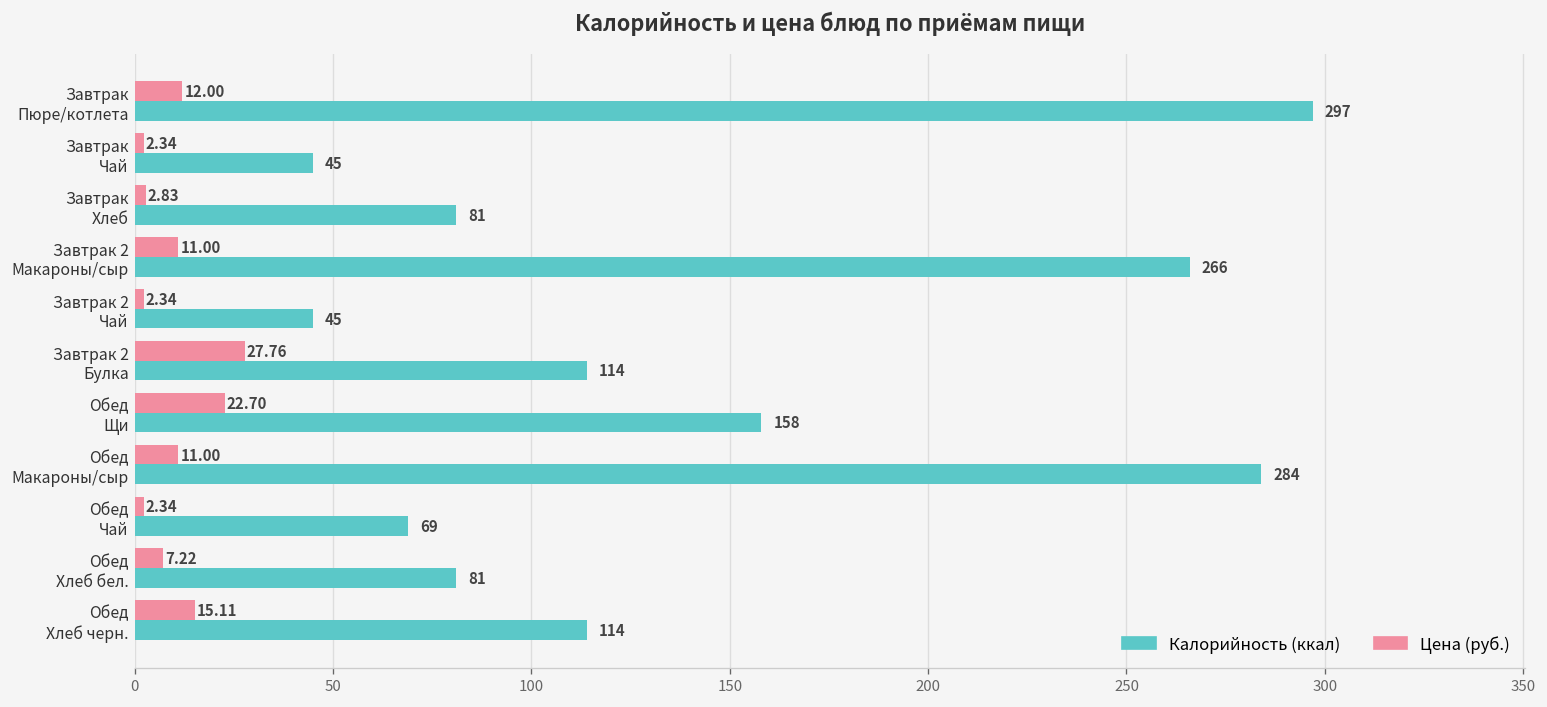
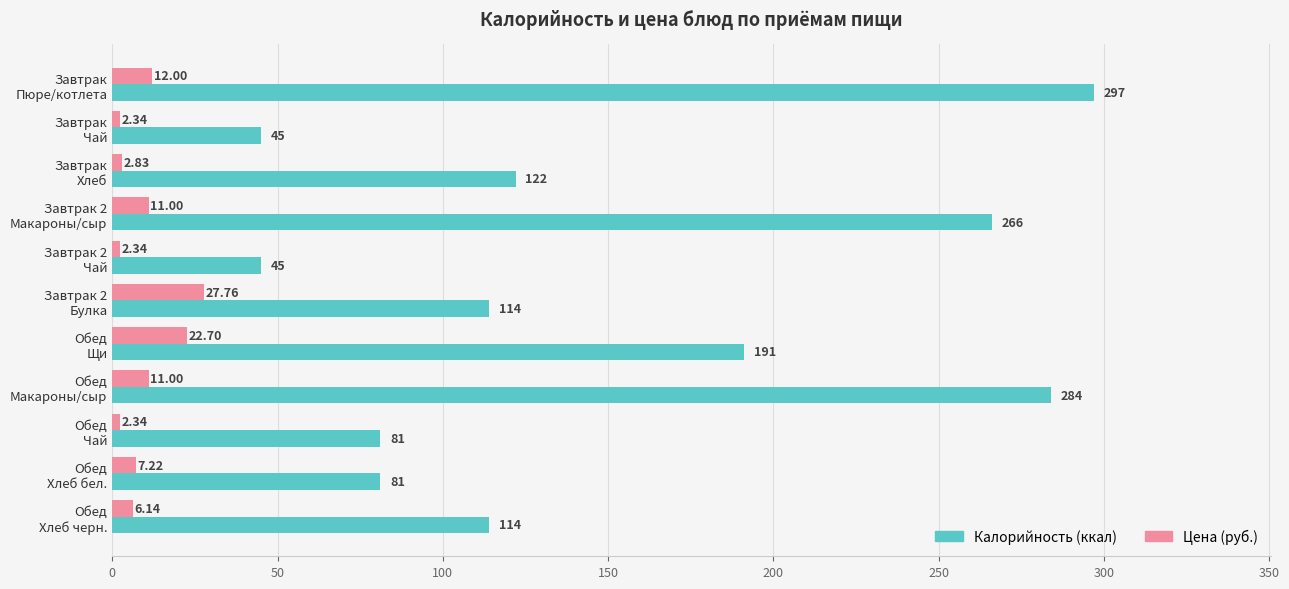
Калорийность (ккал), Завтрак Хлеб: 81 -> 122
Калорийность (ккал), Обед Щи: 158 -> 191
Калорийность (ккал), Обед Чай: 69 -> 81
Цена (руб.), Обед Хлеб черн.: 15.11 -> 6.14
